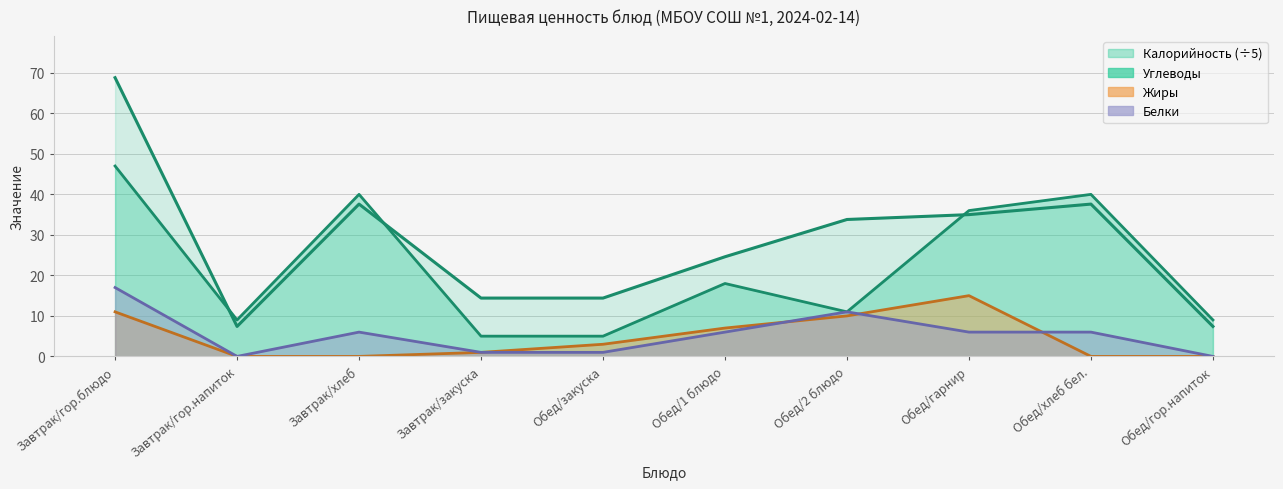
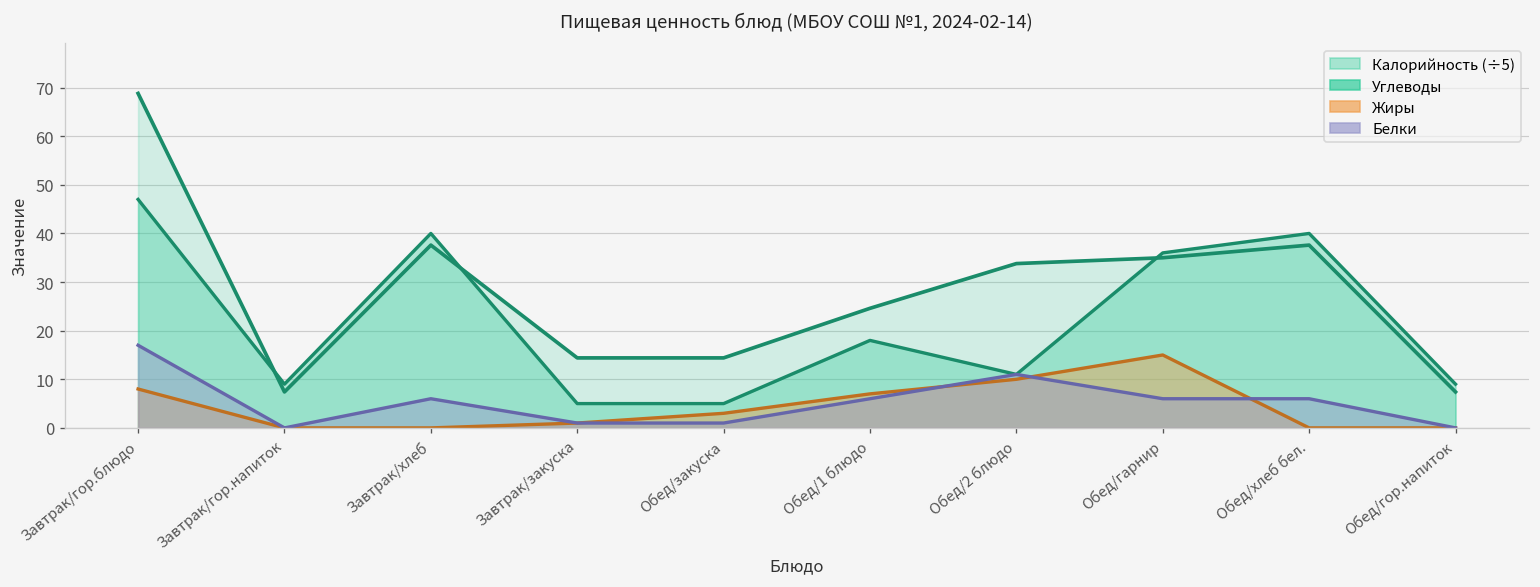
Жиры, Завтрак/гор.блюдо: 11 -> 8
